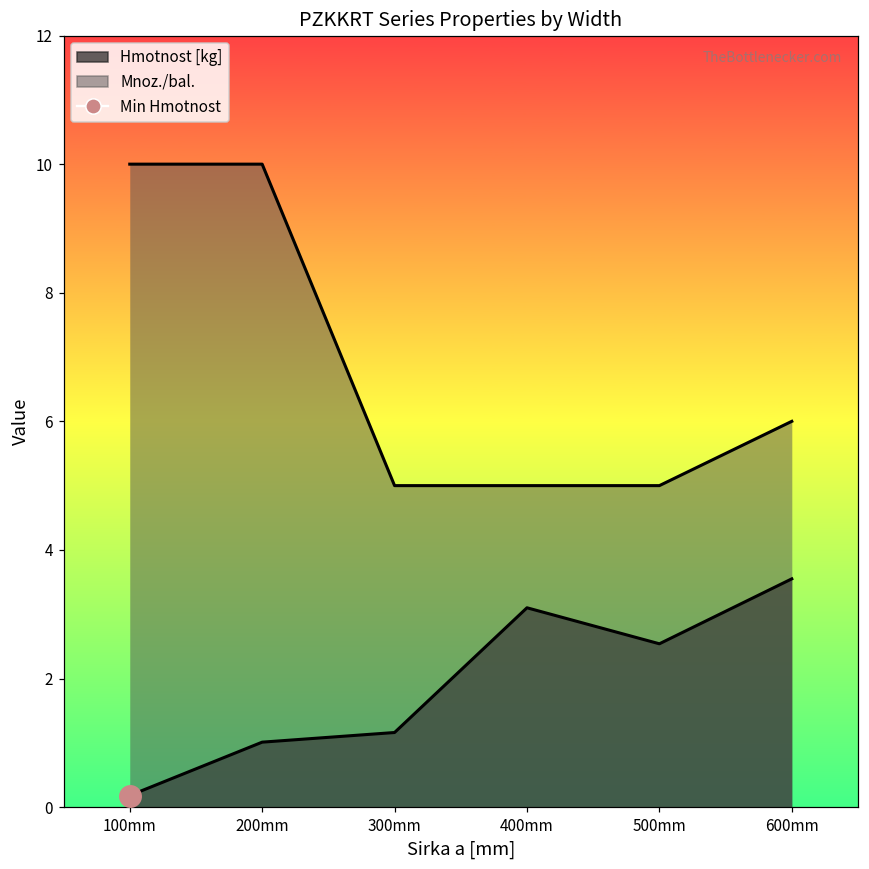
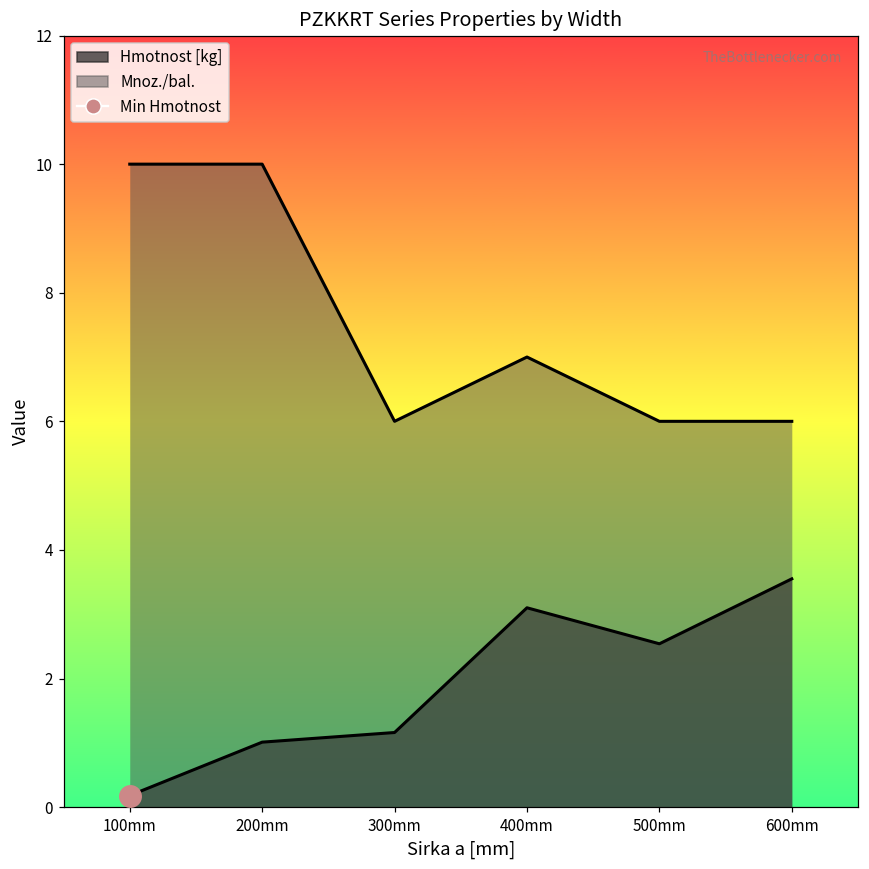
Mnoz./bal., 300mm: 5 -> 6
Mnoz./bal., 400mm: 5 -> 7
Mnoz./bal., 500mm: 5 -> 6
